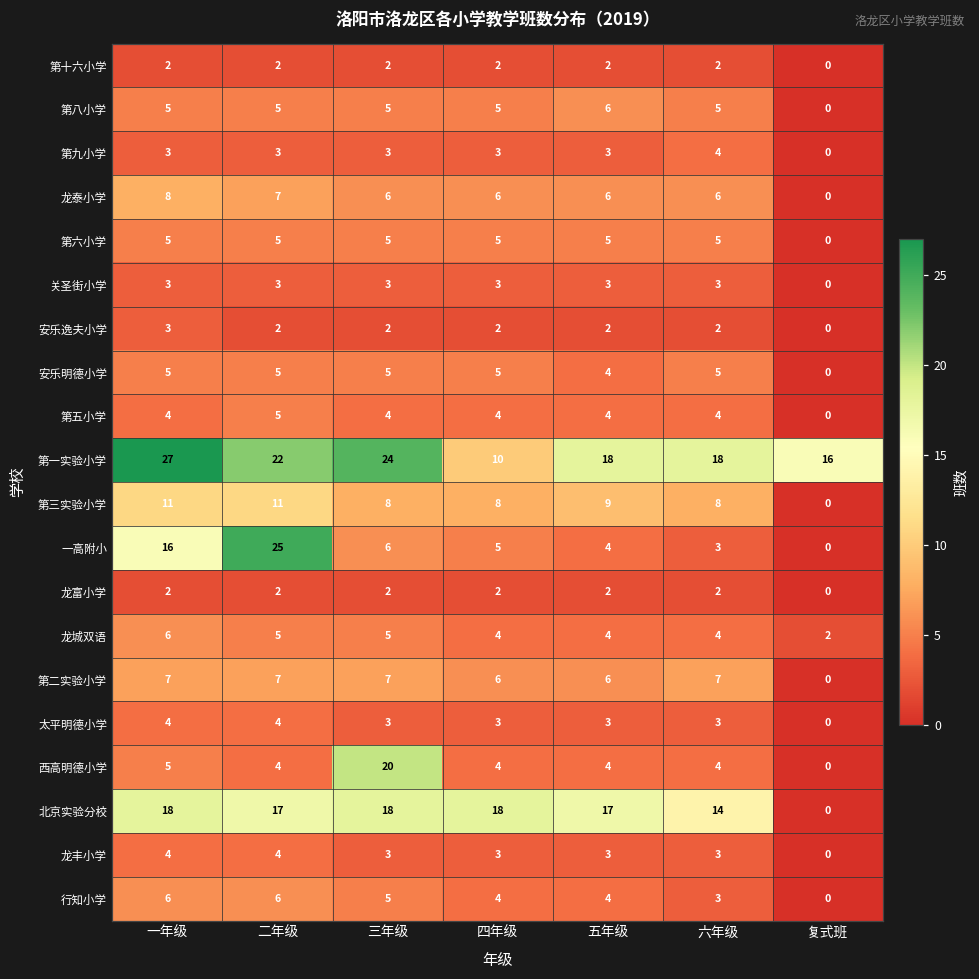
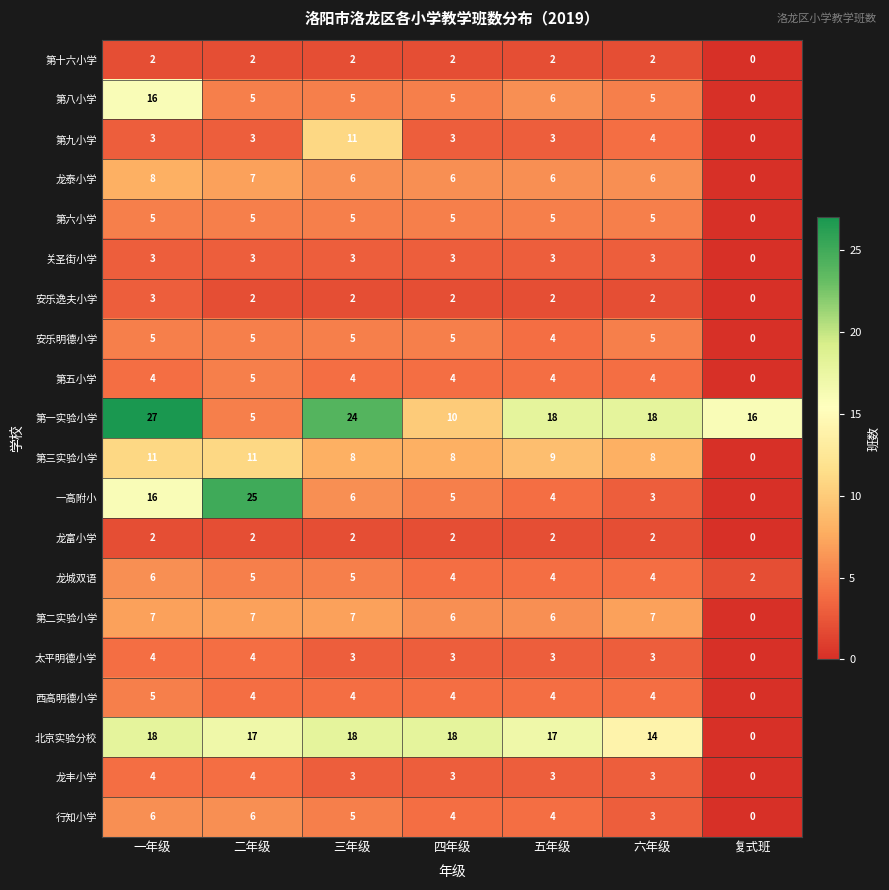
第八小学, 一年级: 5 -> 16
第九小学, 三年级: 3 -> 11
第一实验小学, 二年级: 22 -> 5
西高明德小学, 三年级: 20 -> 4
